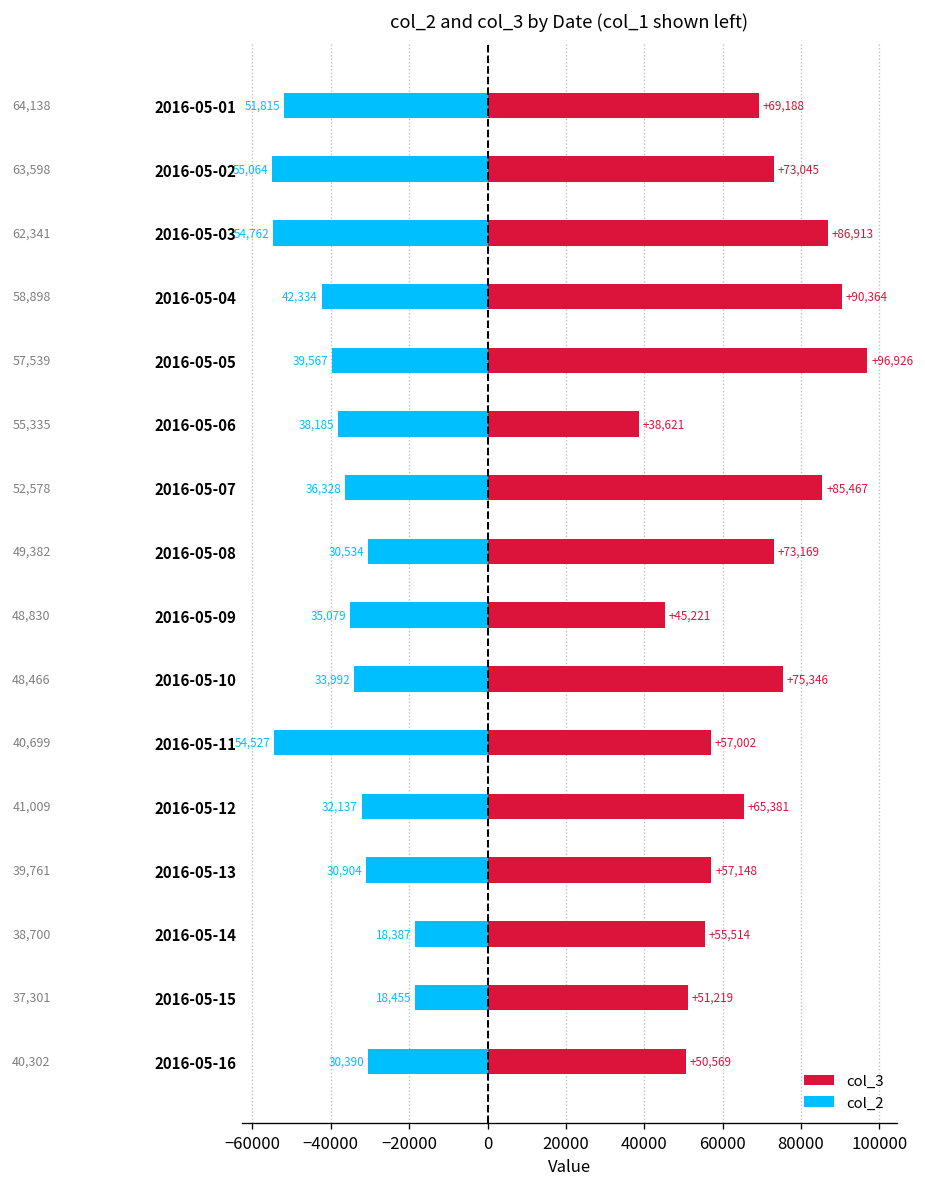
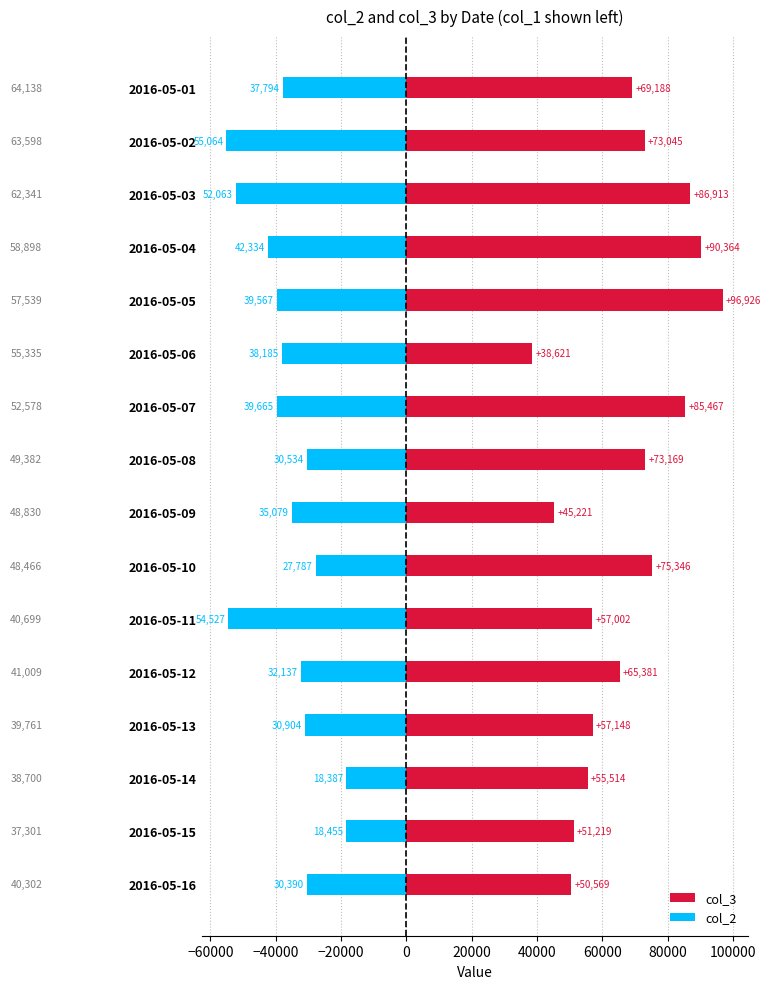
col_2, 2016-05-01: 51,815 -> 37,794
col_2, 2016-05-03: 54,762 -> 52,063
col_2, 2016-05-07: 36,328 -> 39,665
col_2, 2016-05-10: 33,992 -> 27,787
